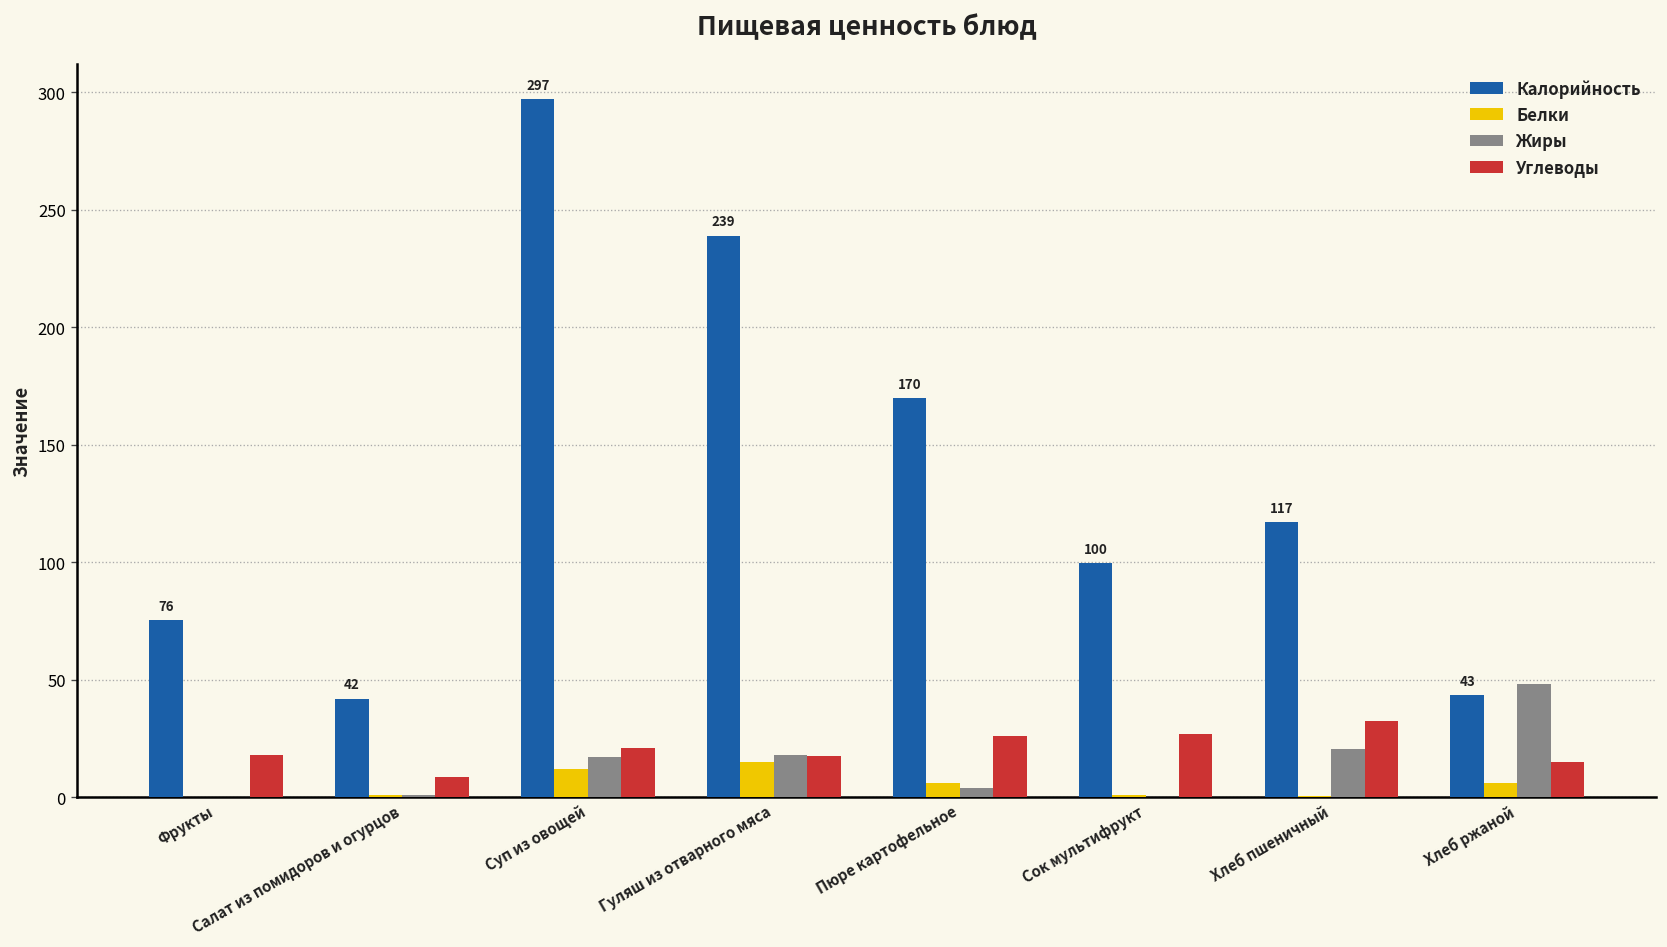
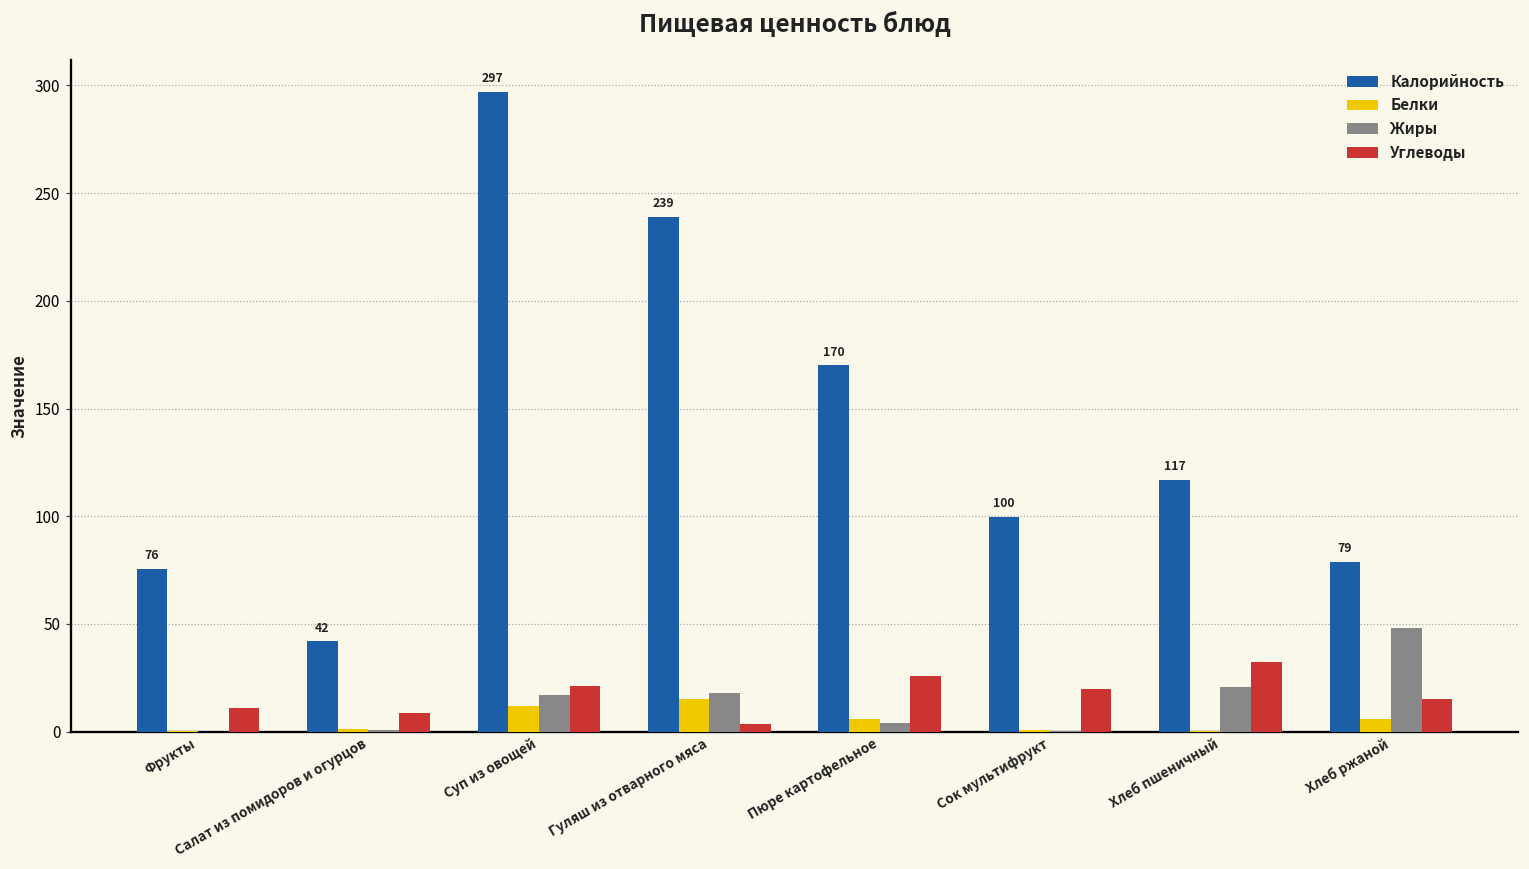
Углеводы, Фрукты: 18 -> 11
Углеводы, Гуляш из отварного мяса: 17 -> 4
Углеводы, Сок мультифрукт: 27 -> 20
Калорийность, Хлеб ржаной: 43 -> 79
